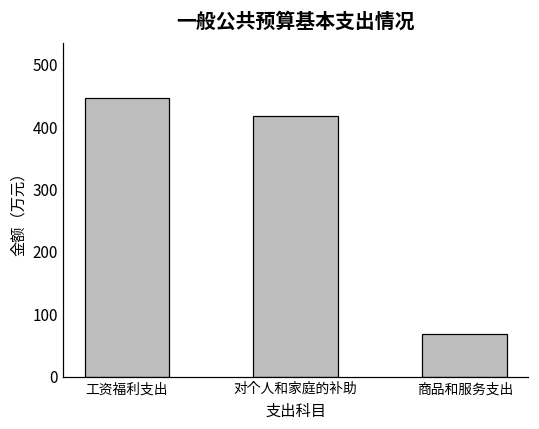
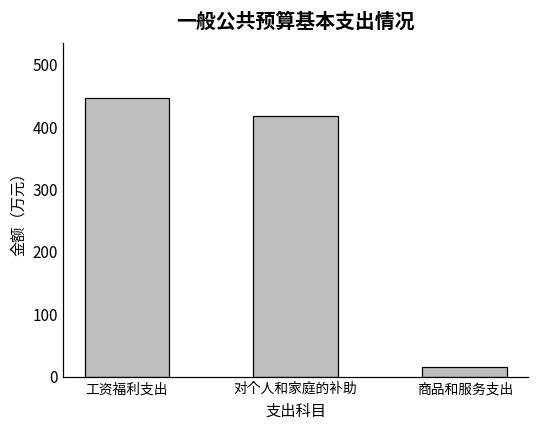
商品和服务支出: 70 -> 20
